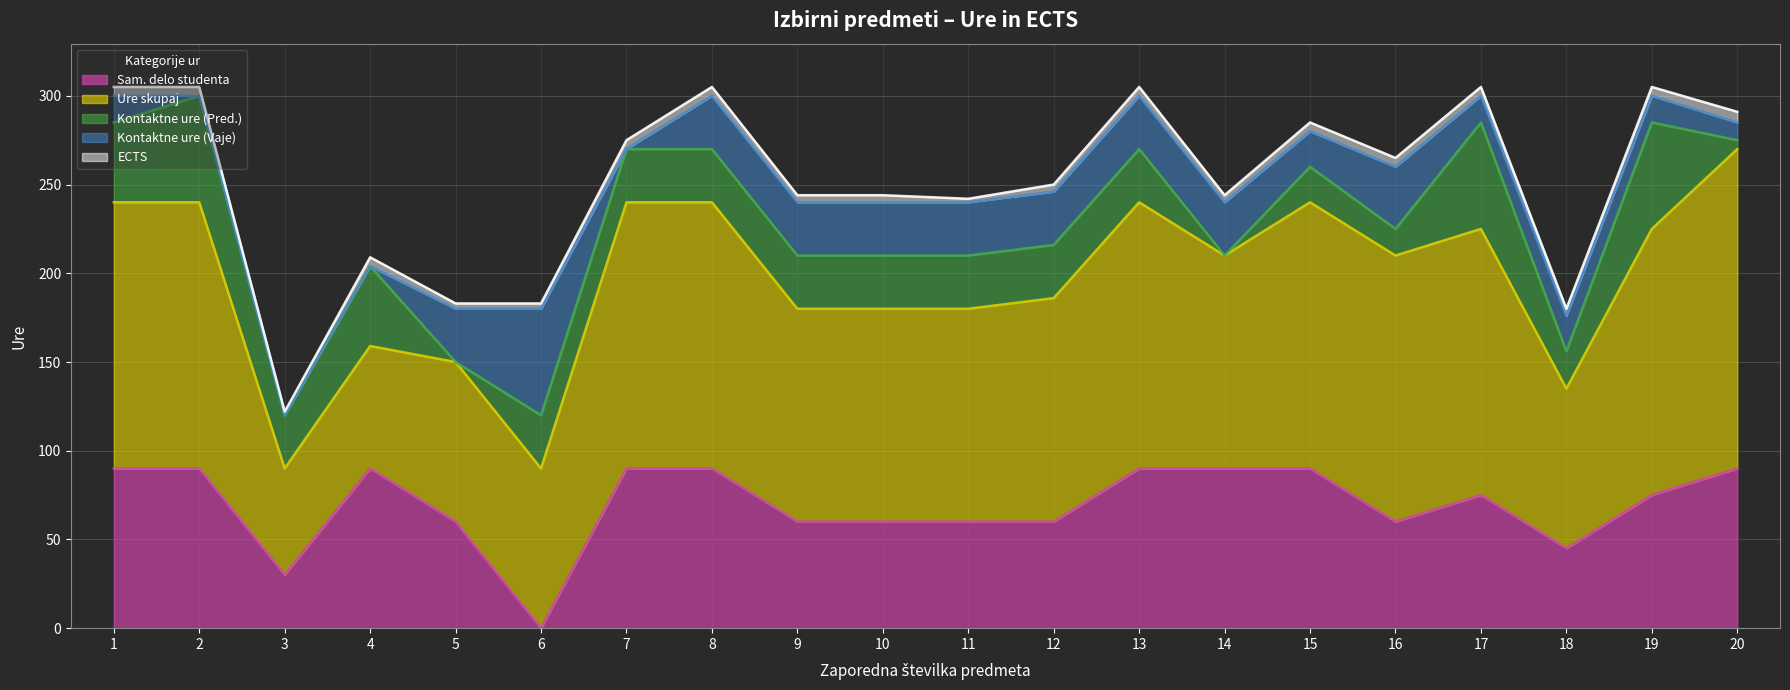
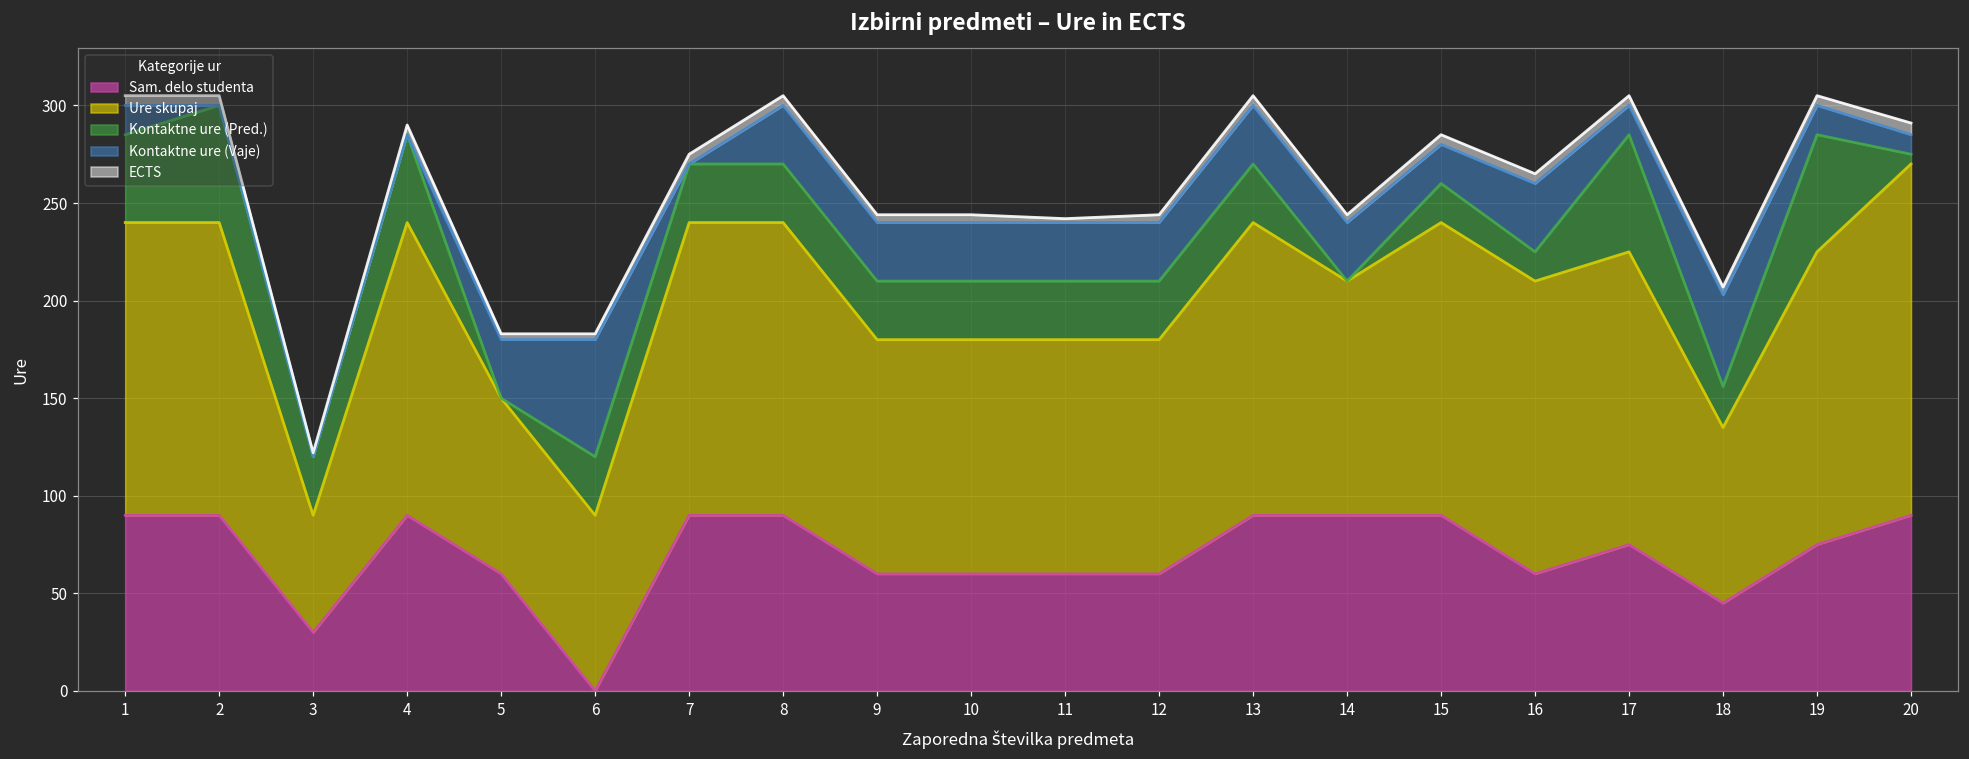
Ure skupaj, 4: 69 -> 150
Ure skupaj, 12: 126 -> 120
Kontaktne ure (Vaje), 18: 20 -> 47
